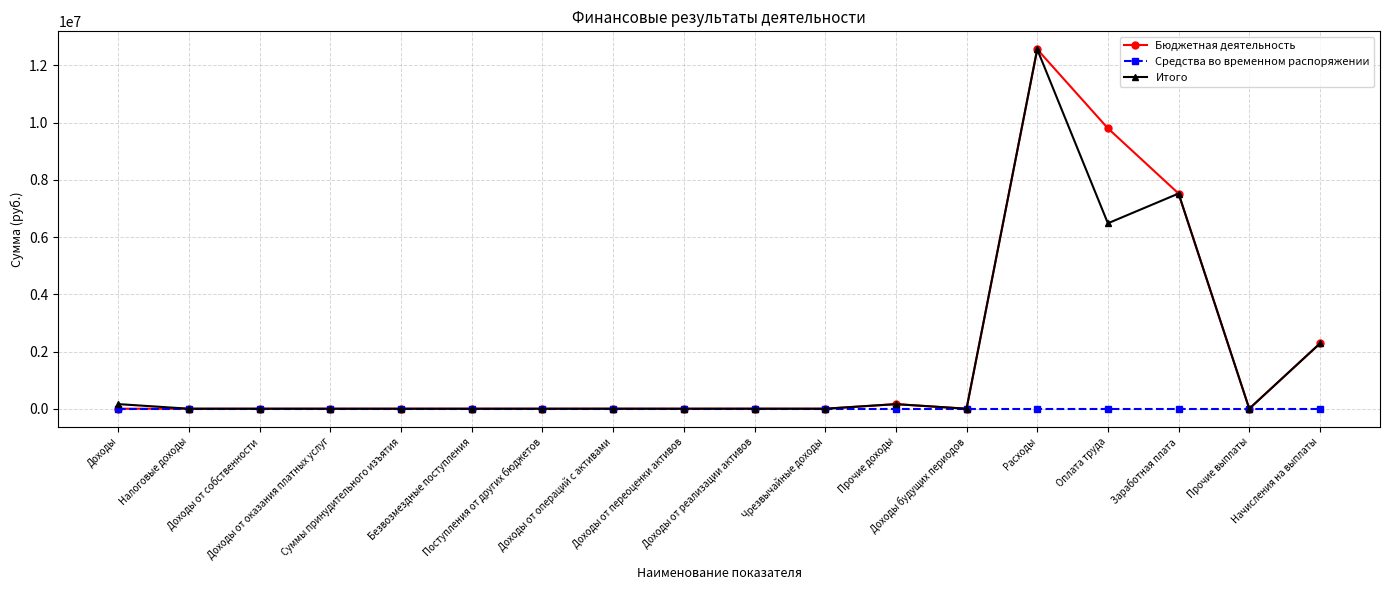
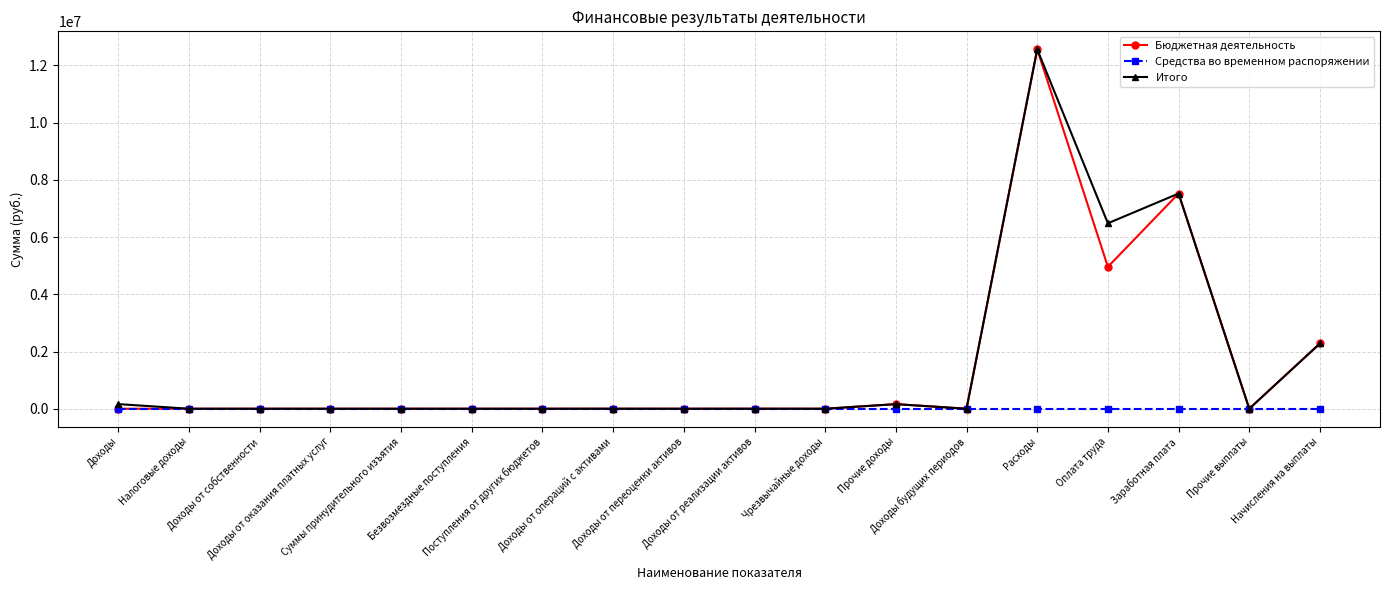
Бюджетная деятельность, Оплата труда: 9800000 -> 5000000
